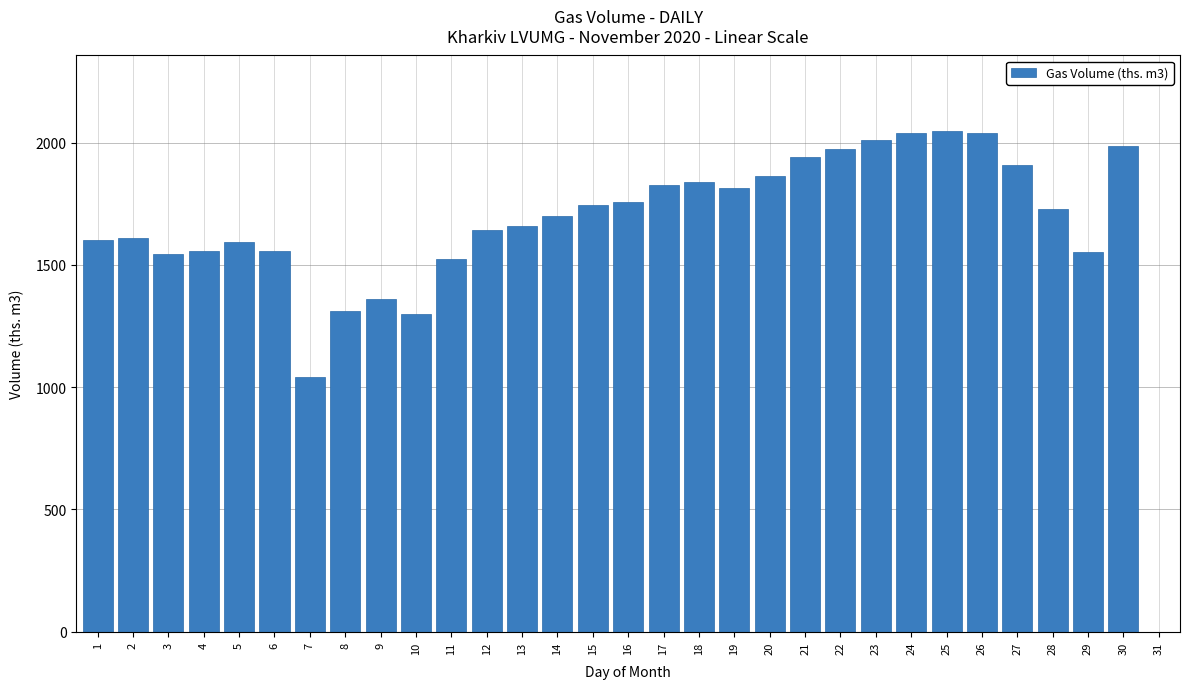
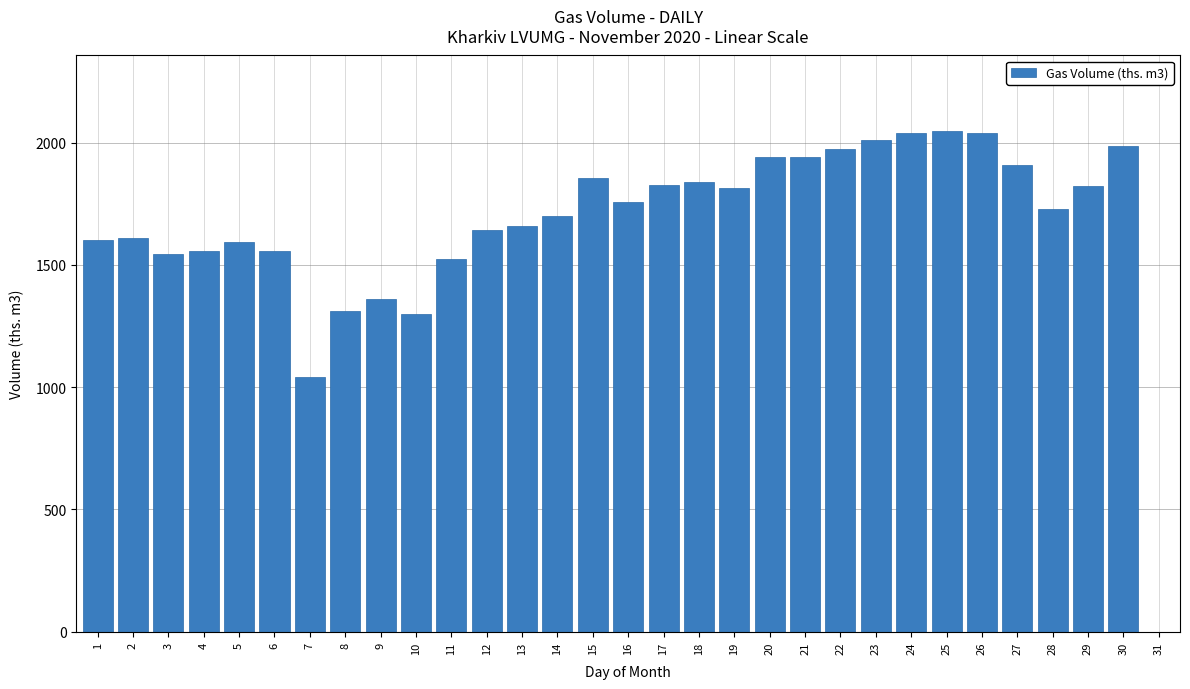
15: 1740 -> 1860
20: 1860 -> 1940
29: 1550 -> 1820
